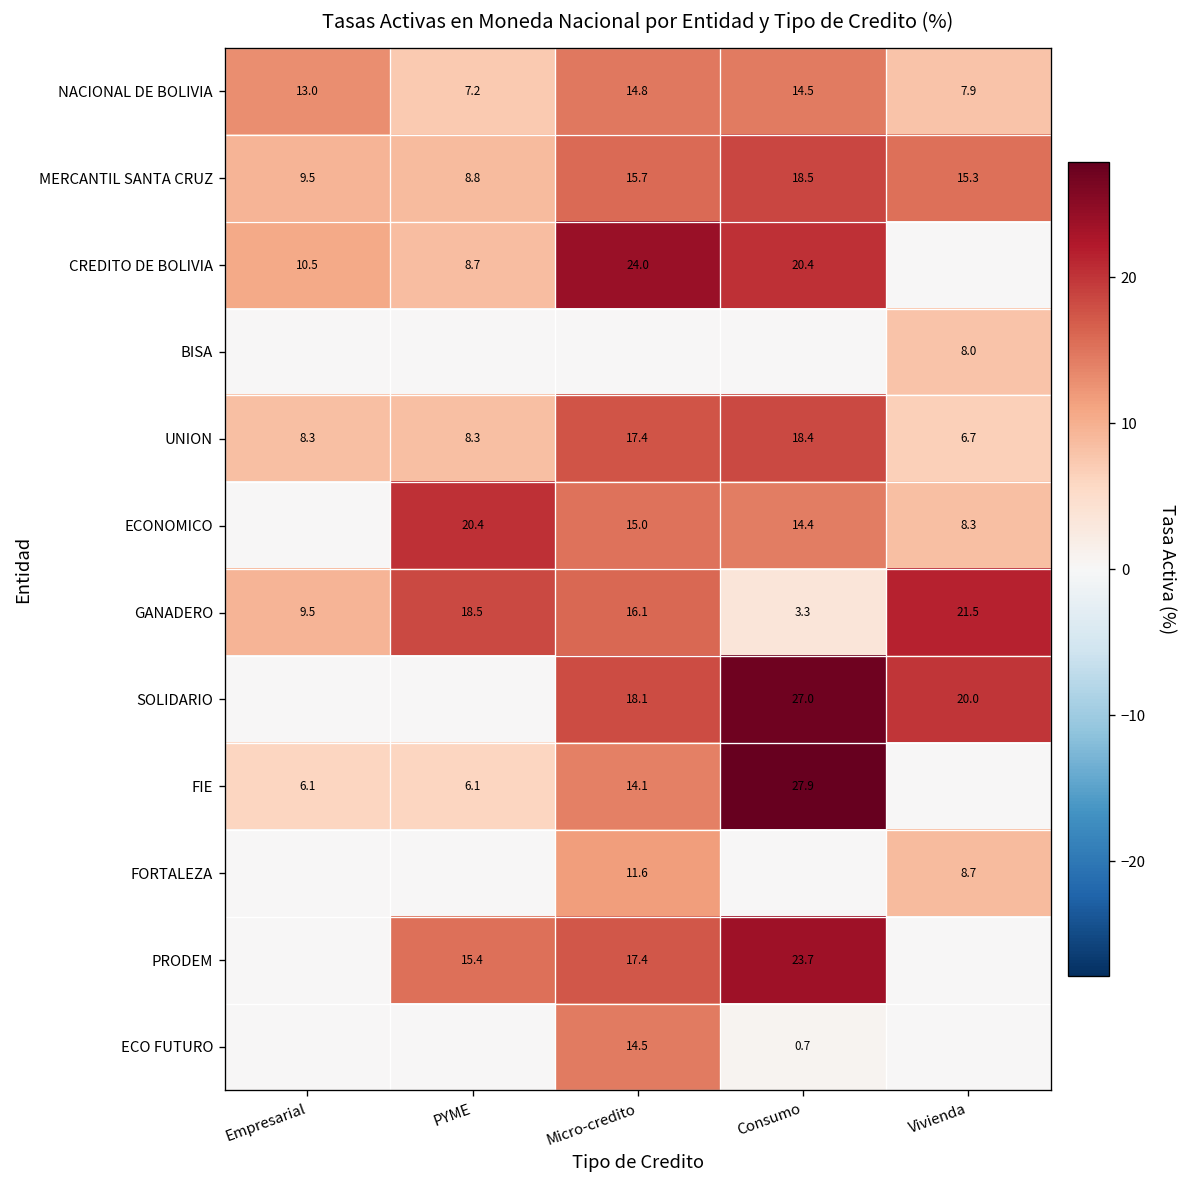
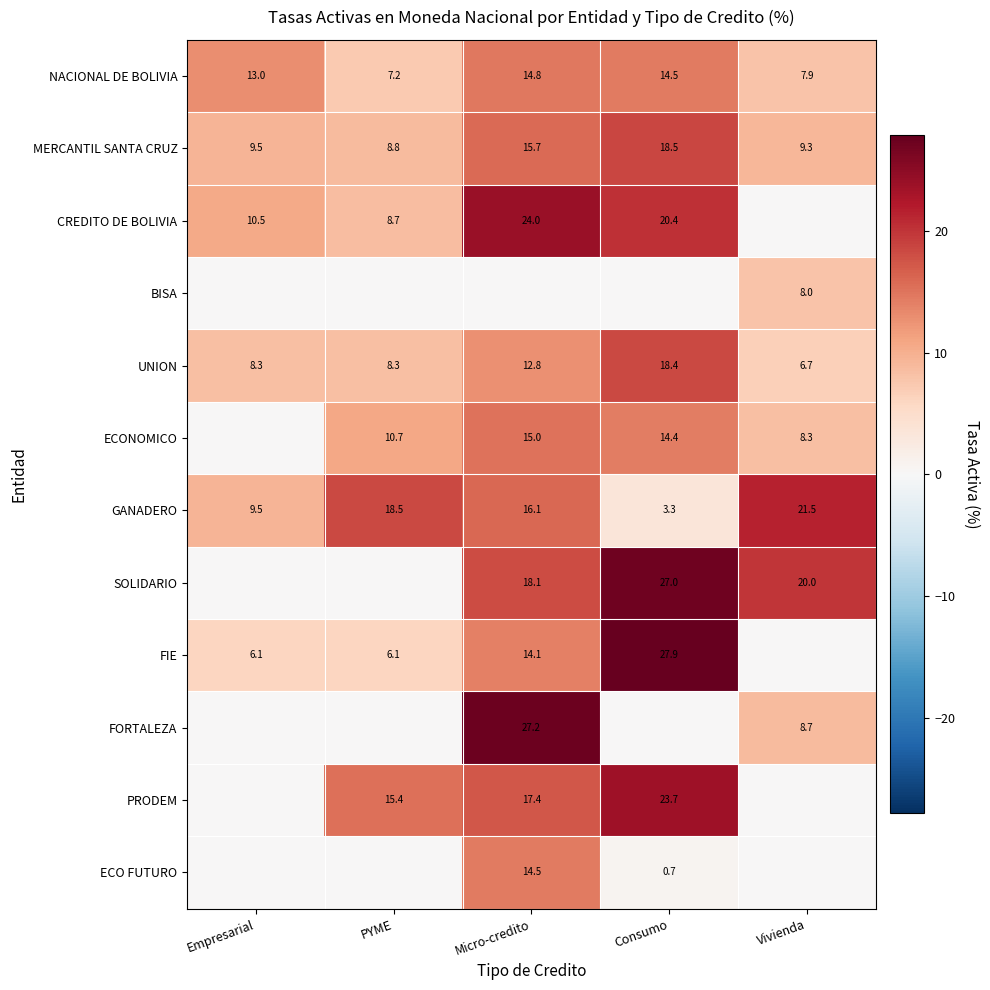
MERCANTIL SANTA CRUZ, Vivienda: 15.3 -> 9.3
UNION, Micro-credito: 17.4 -> 12.8
ECONOMICO, PYME: 20.4 -> 10.7
FORTALEZA, Micro-credito: 11.6 -> 27.2
